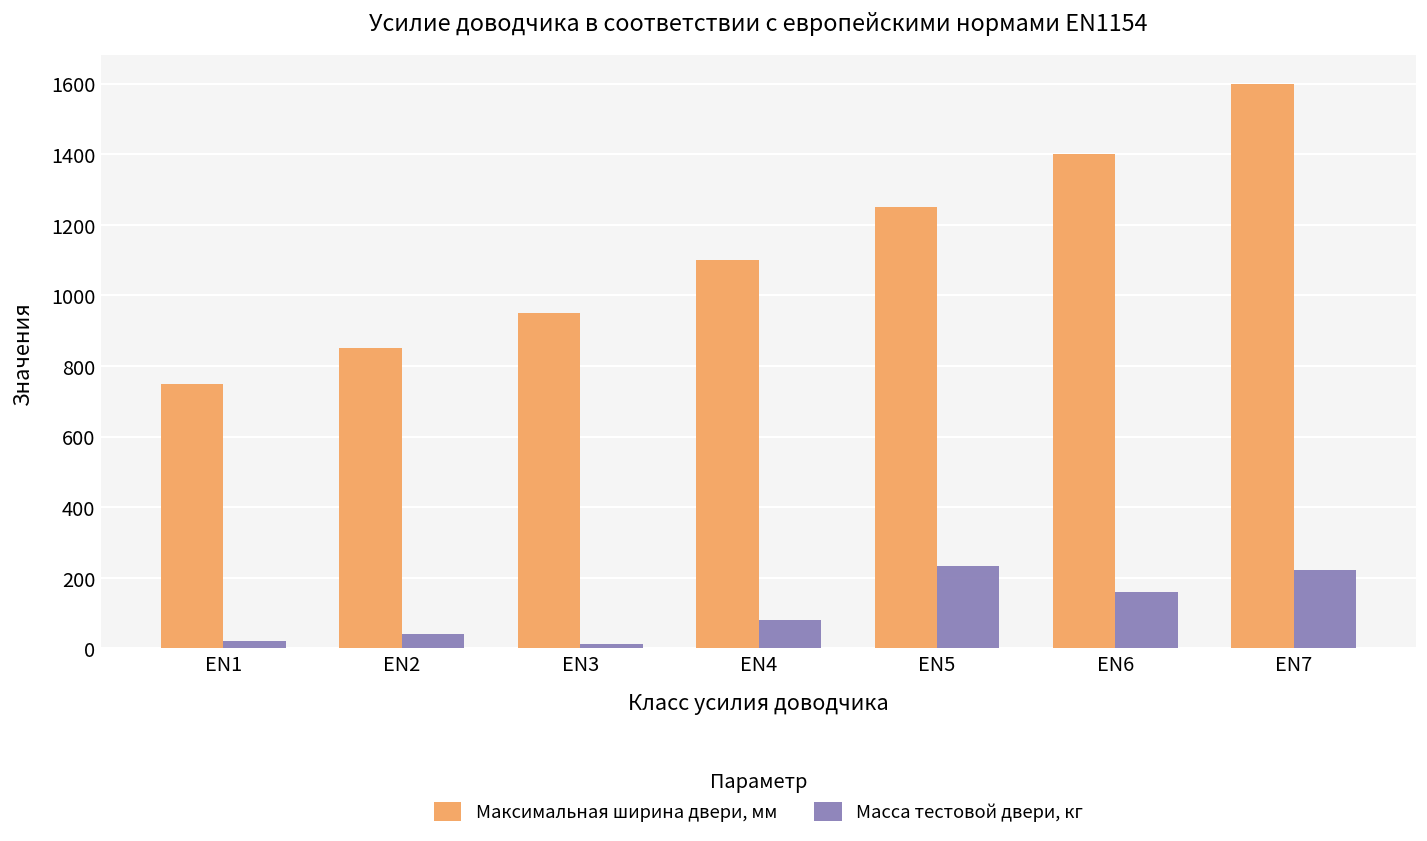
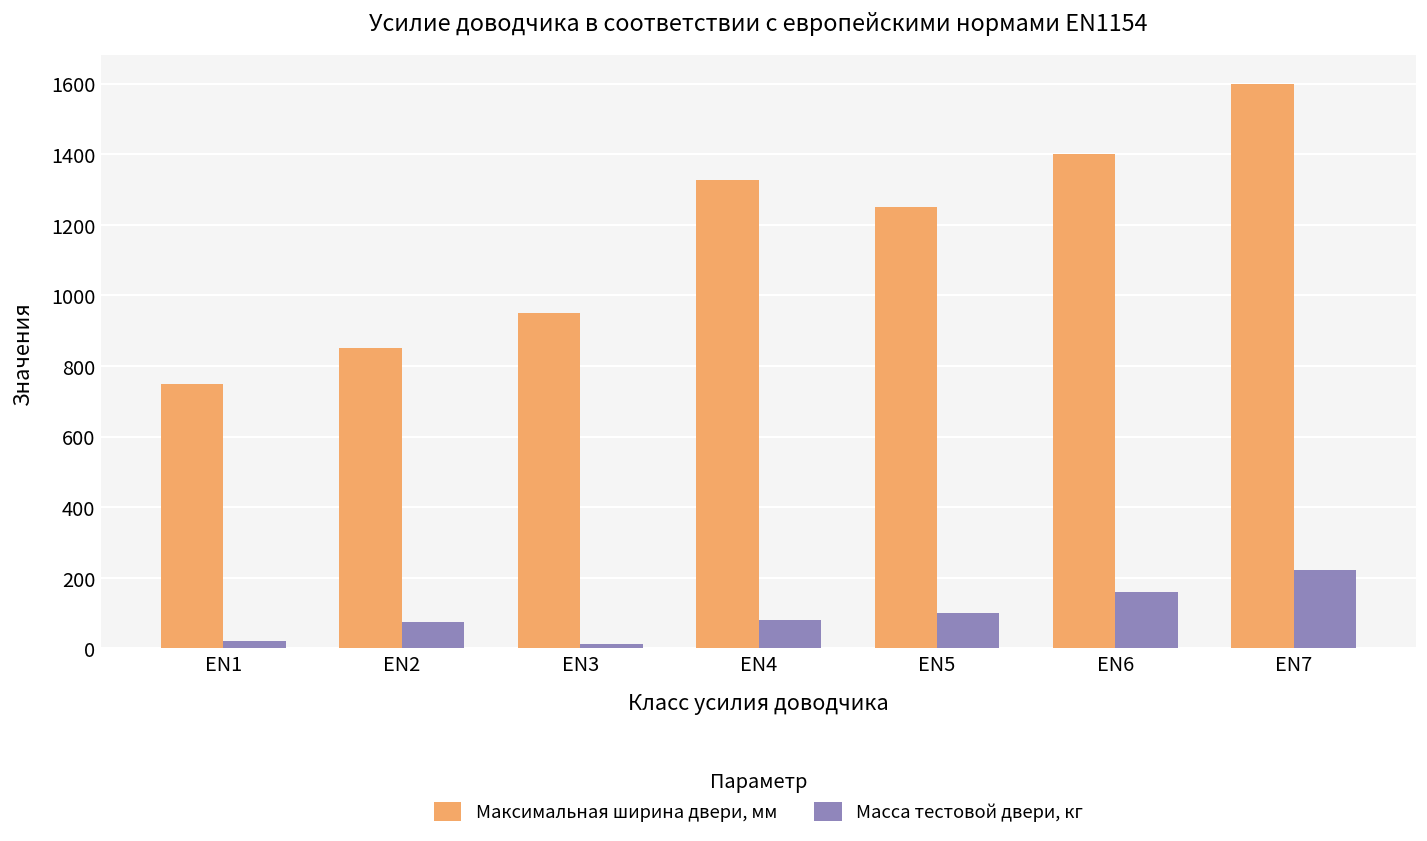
Масса тестовой двери, кг, EN2: 40 -> 80
Максимальная ширина двери, мм, EN4: 1100 -> 1330
Масса тестовой двери, кг, EN5: 240 -> 100
